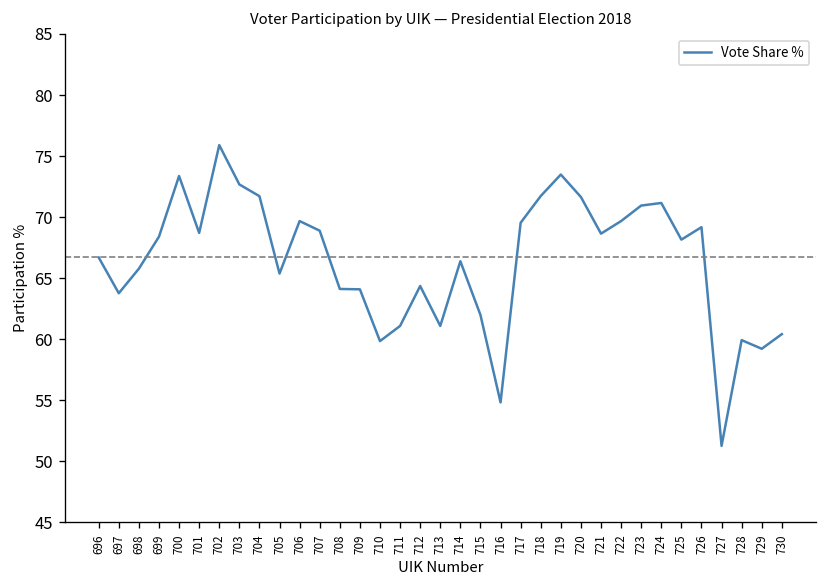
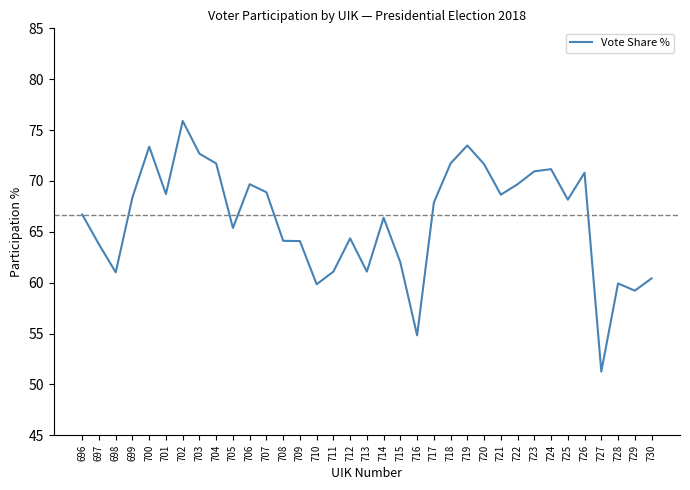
698: 65.8 -> 61.0
717: 69.5 -> 67.9
726: 69.2 -> 70.8
